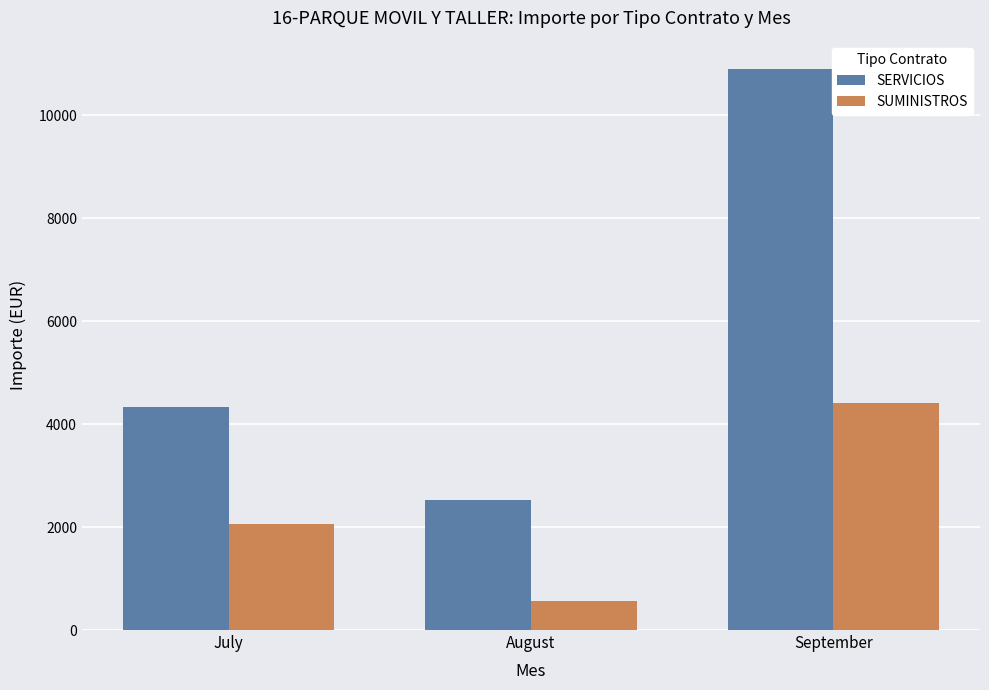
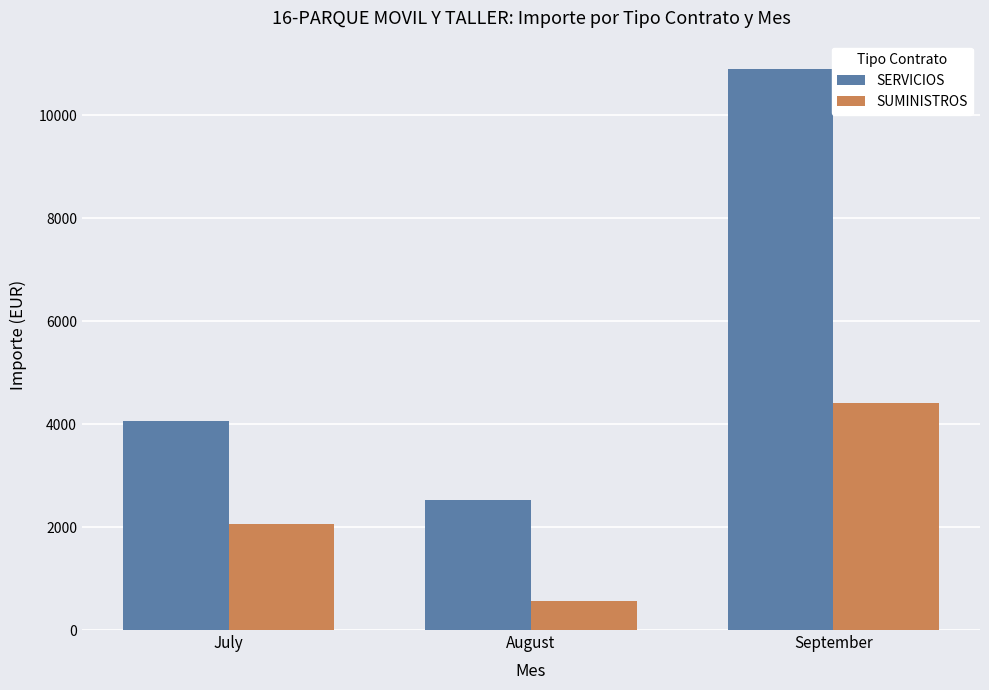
SERVICIOS, July: 4300 -> 4100
